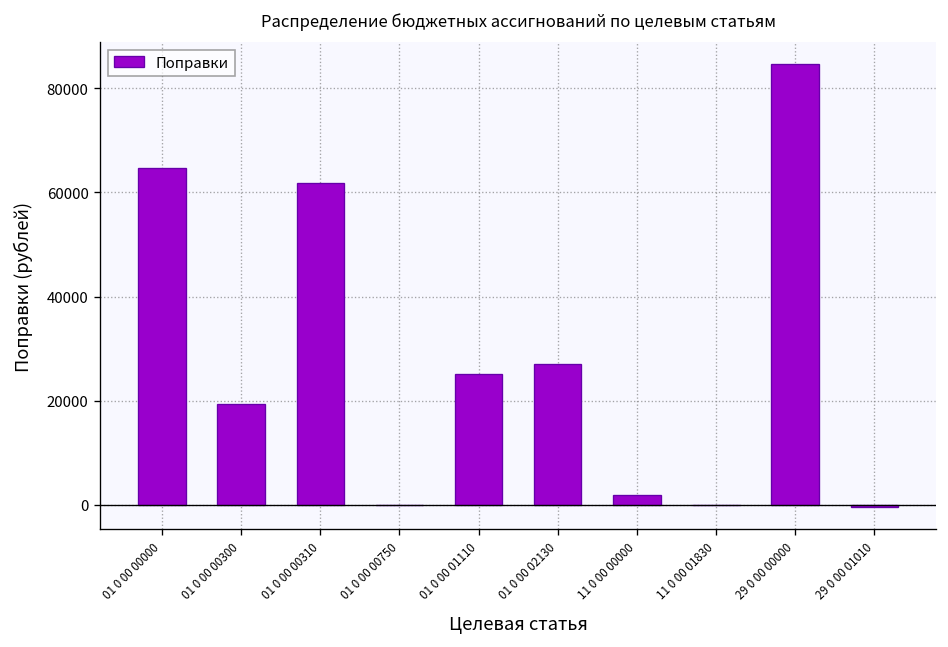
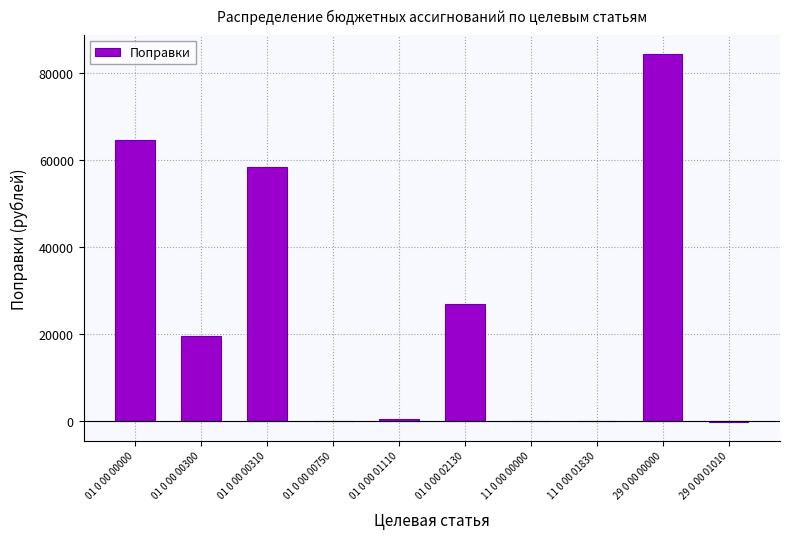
01 0 00 00310: 62000 -> 58000
01 0 00 01110: 25000 -> 0
11 0 00 00000: 2000 -> 0
